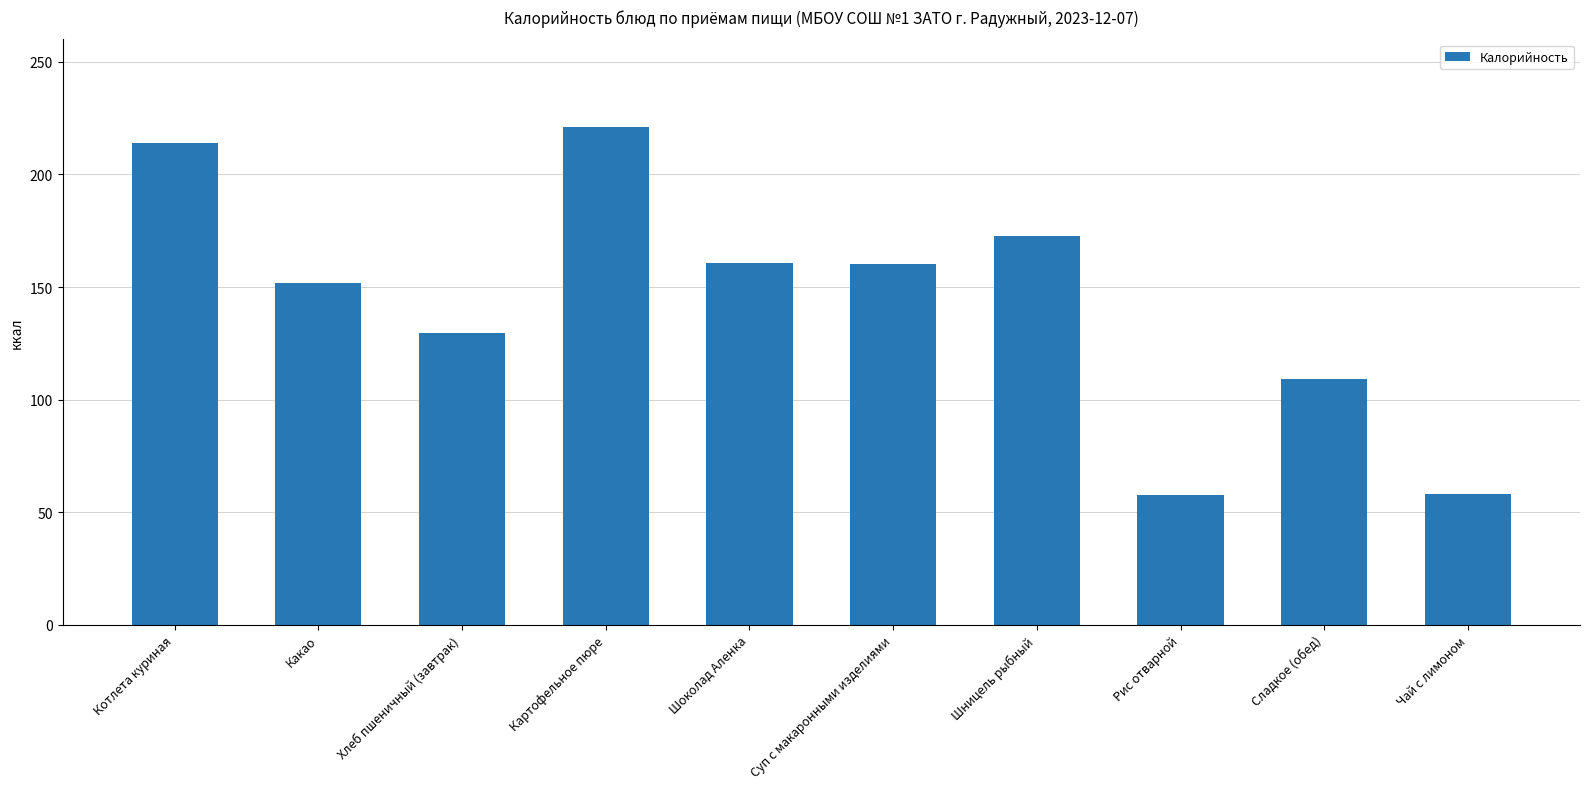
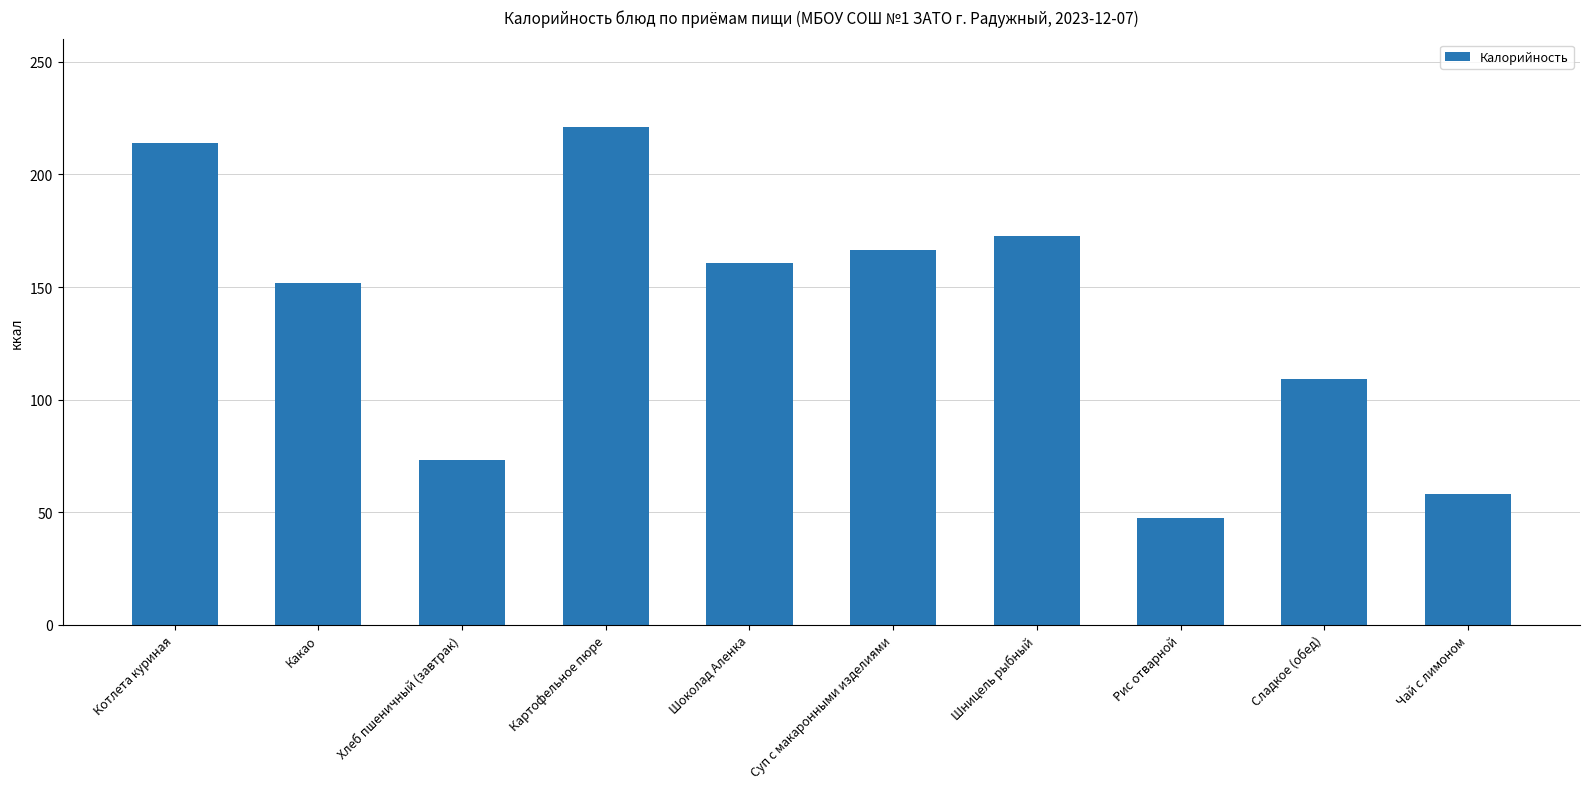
Хлеб пшеничный (завтрак): 130 -> 73
Суп с макаронными изделиями: 160 -> 166
Рис отварной: 58 -> 47
